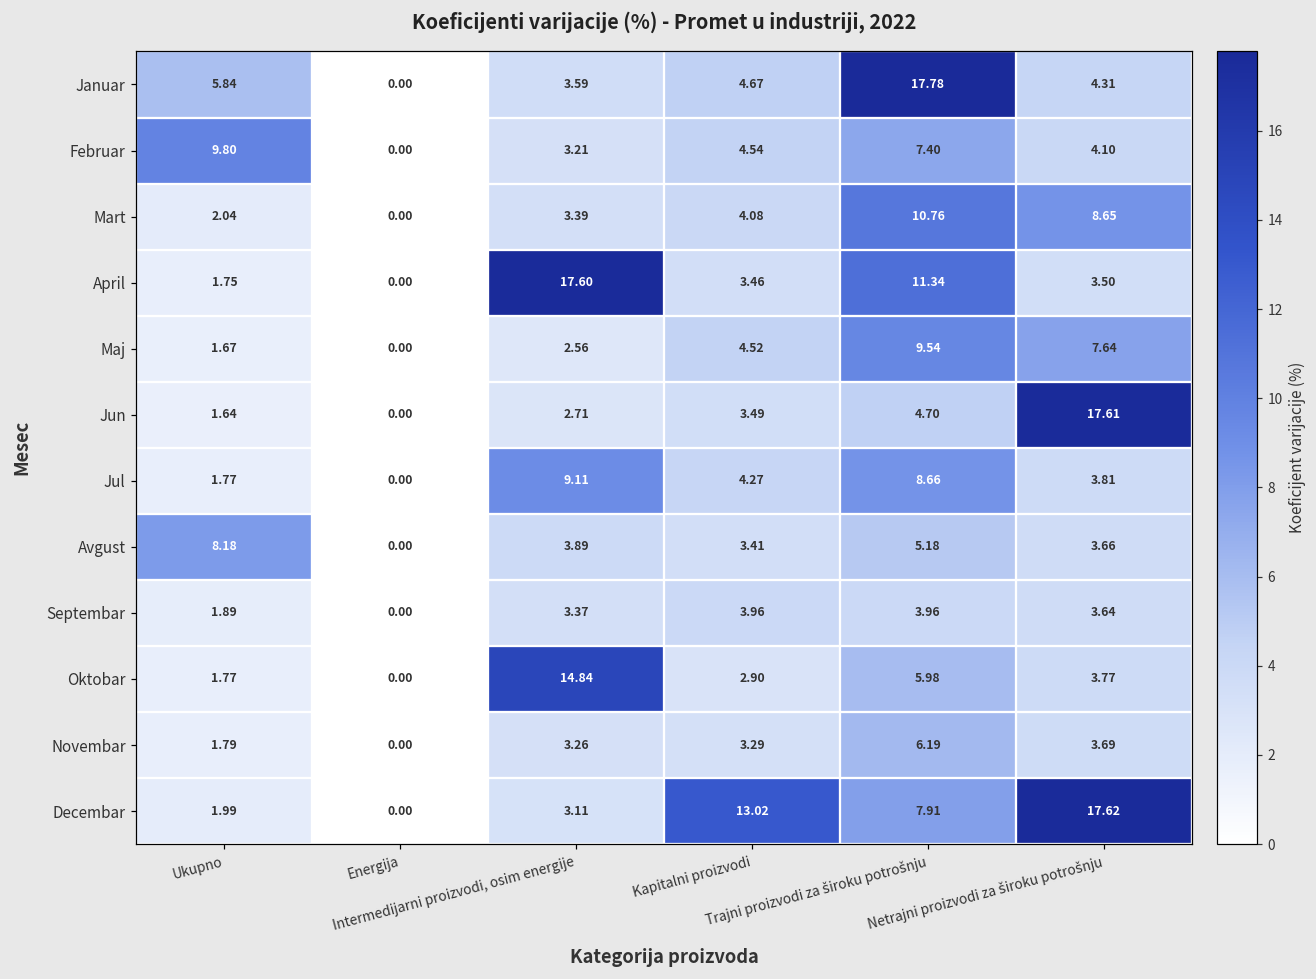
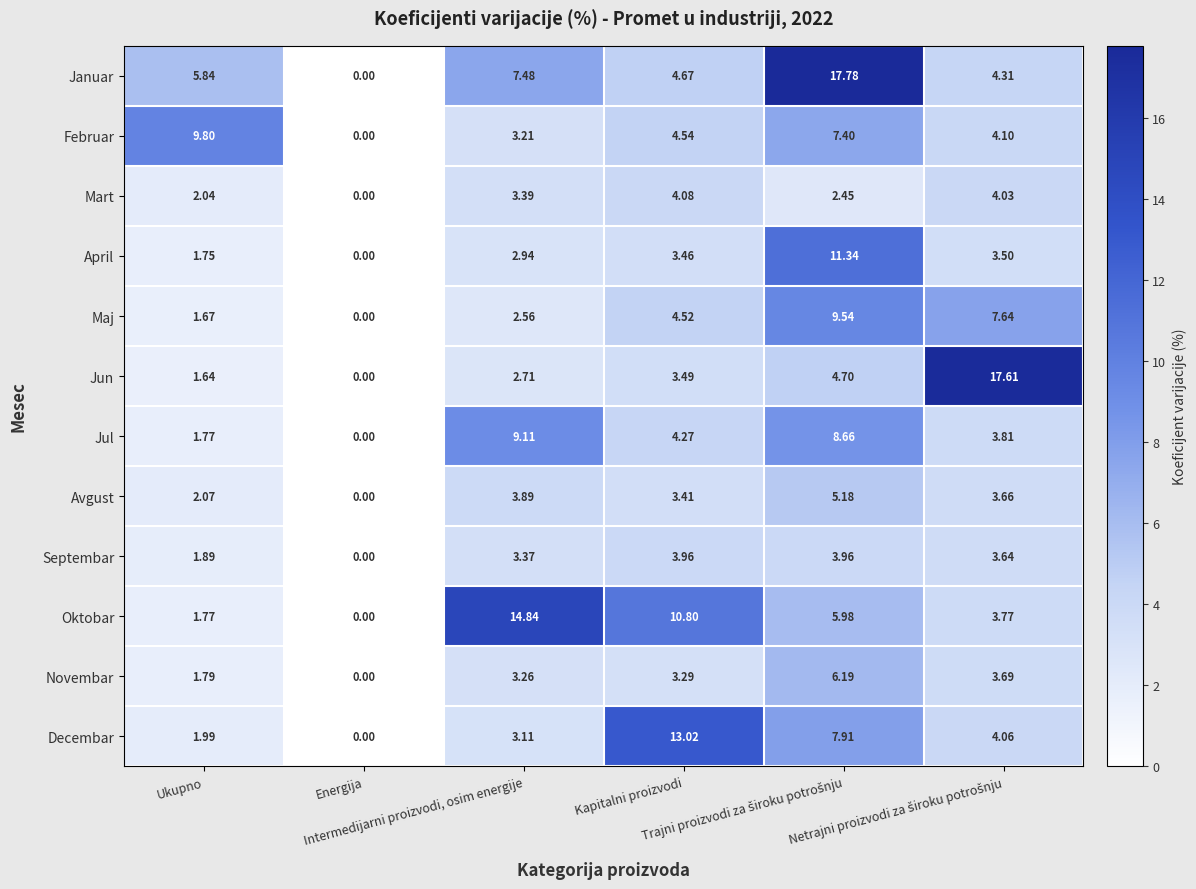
Januar, Intermedijarni proizvodi, osim energije: 3.59 -> 7.48
Mart, Trajni proizvodi za široku potrošnju: 10.76 -> 2.45
Mart, Netrajni proizvodi za široku potrošnju: 8.65 -> 4.03
April, Intermedijarni proizvodi, osim energije: 17.60 -> 2.94
Avgust, Ukupno: 8.18 -> 2.07
Oktobar, Kapitalni proizvodi: 2.90 -> 10.80
Decembar, Netrajni proizvodi za široku potrošnju: 17.62 -> 4.06
